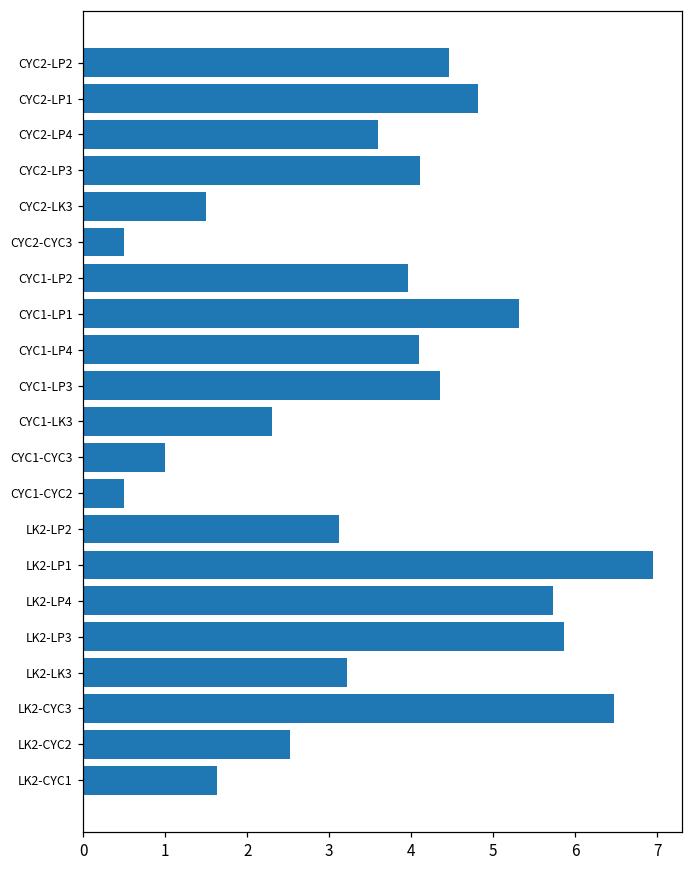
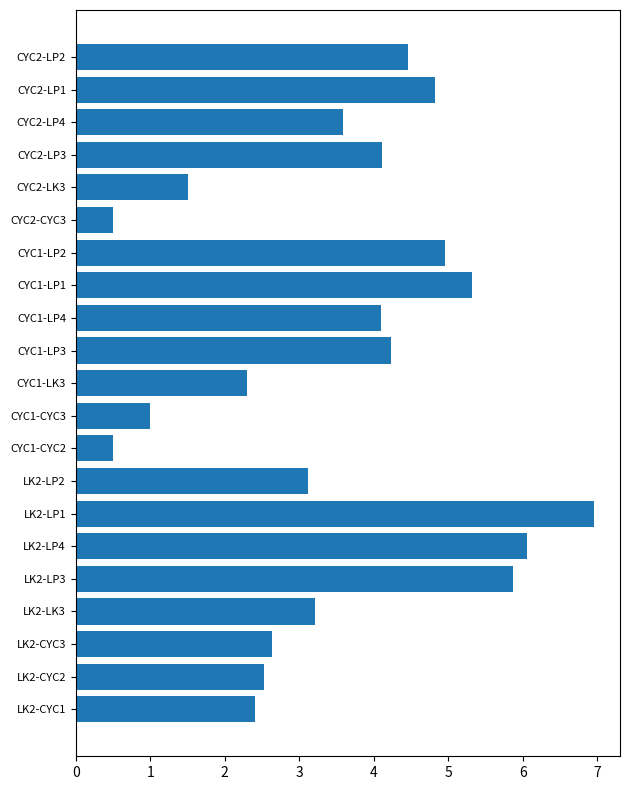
CYC1-LP2: 4.0 -> 5.0
CYC1-LP3: 4.3 -> 4.2
LK2-LP4: 5.7 -> 6.1
LK2-CYC3: 6.5 -> 2.6
LK2-CYC1: 1.6 -> 2.4
